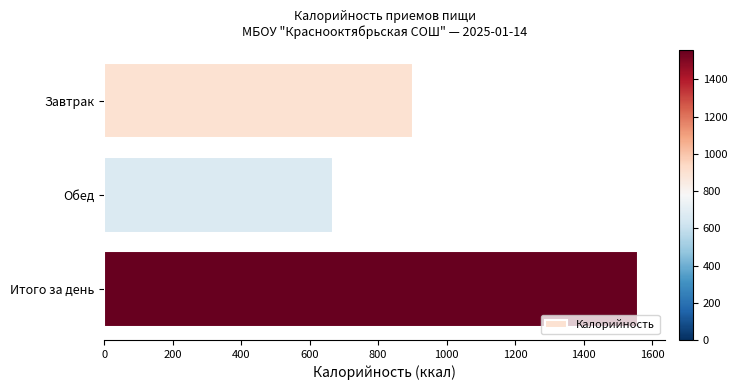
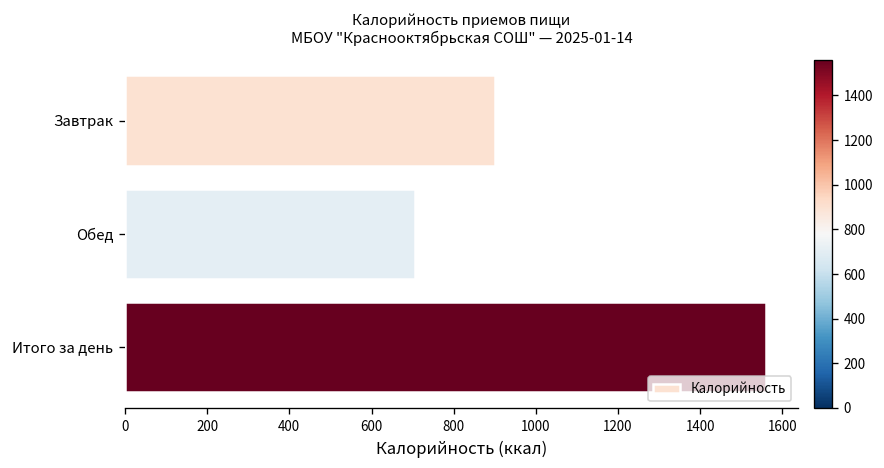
Обед: 670 -> 710
